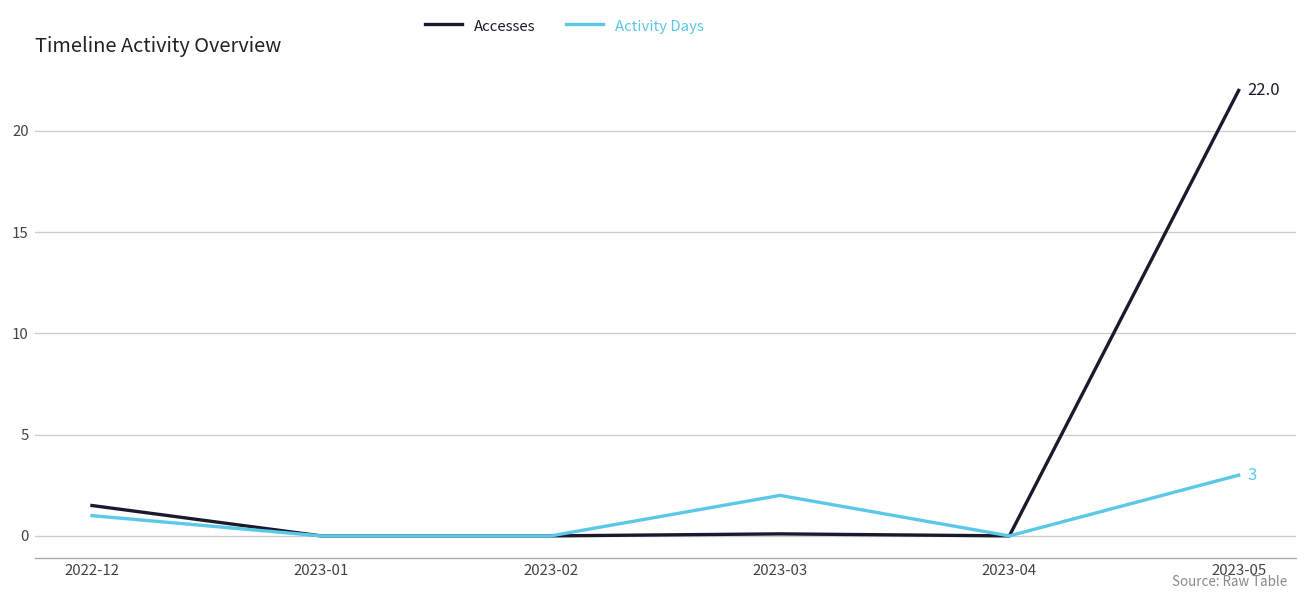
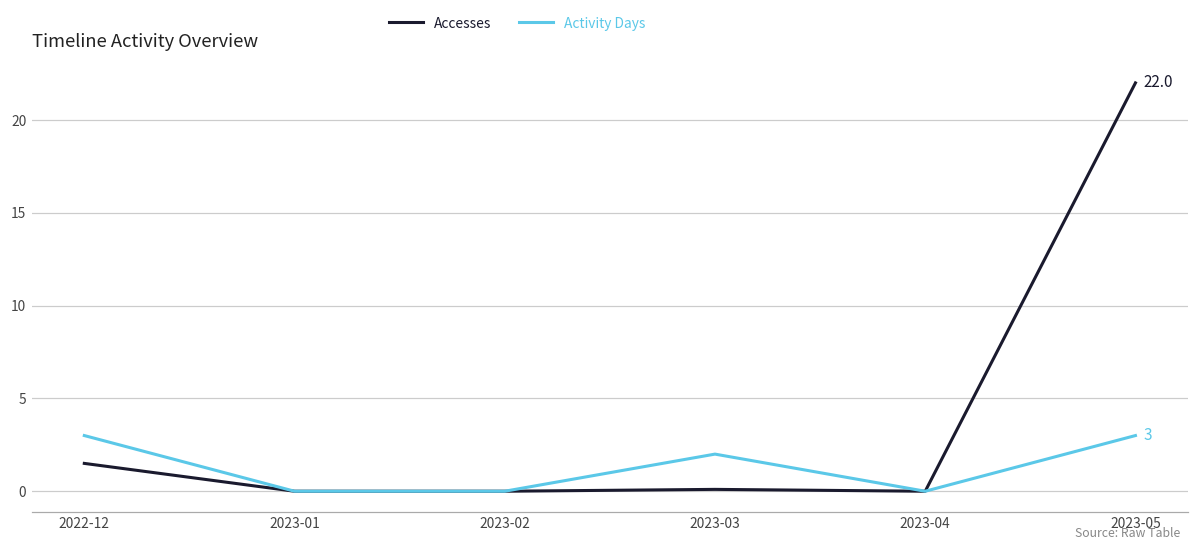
Activity Days, 2022-12: 1 -> 3
